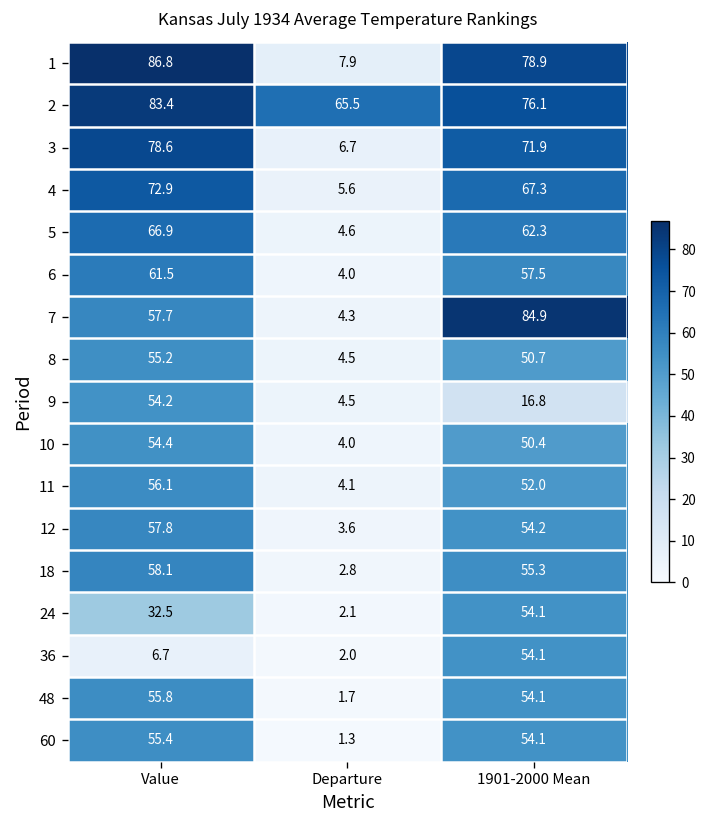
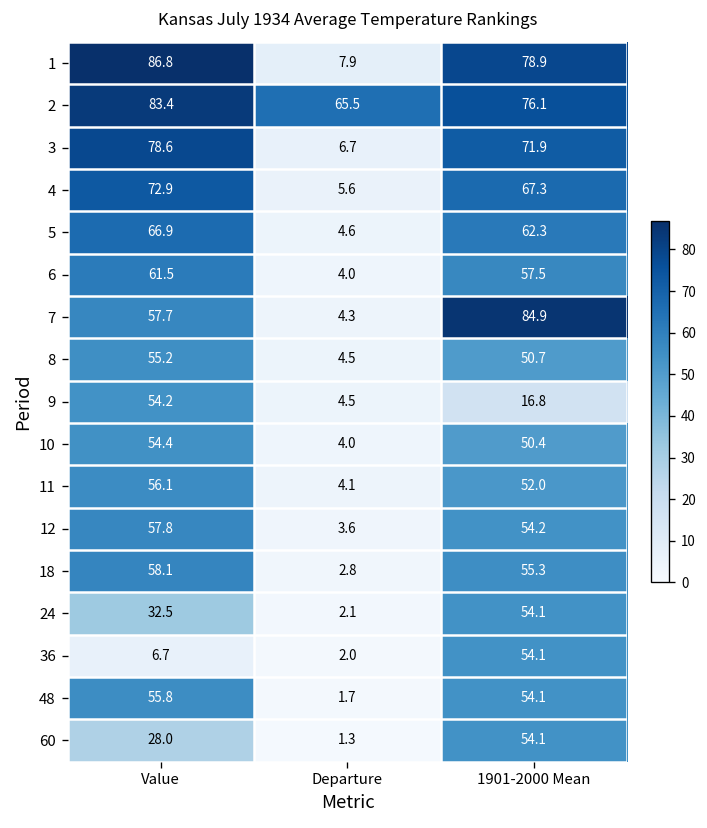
60, Value: 55.4 -> 28.0
